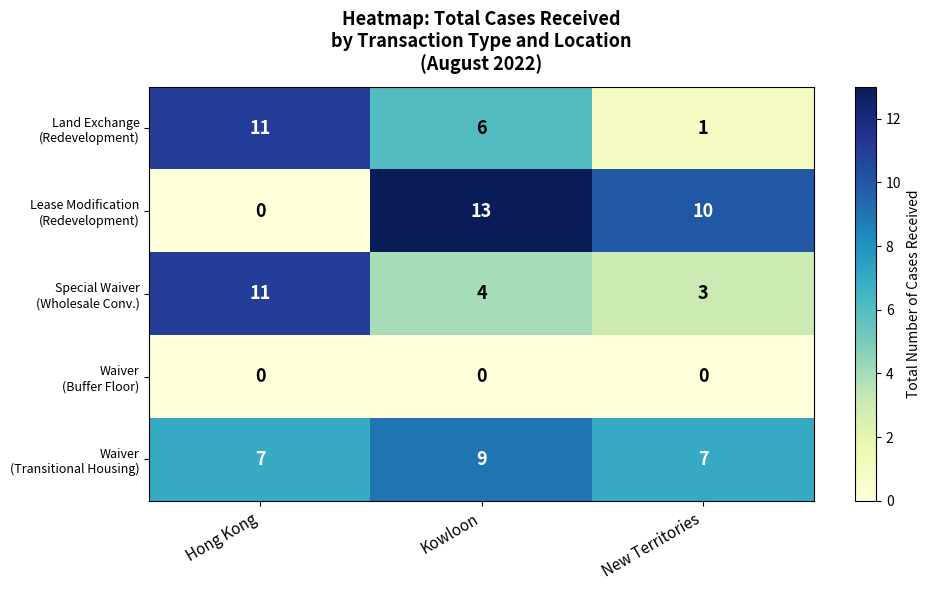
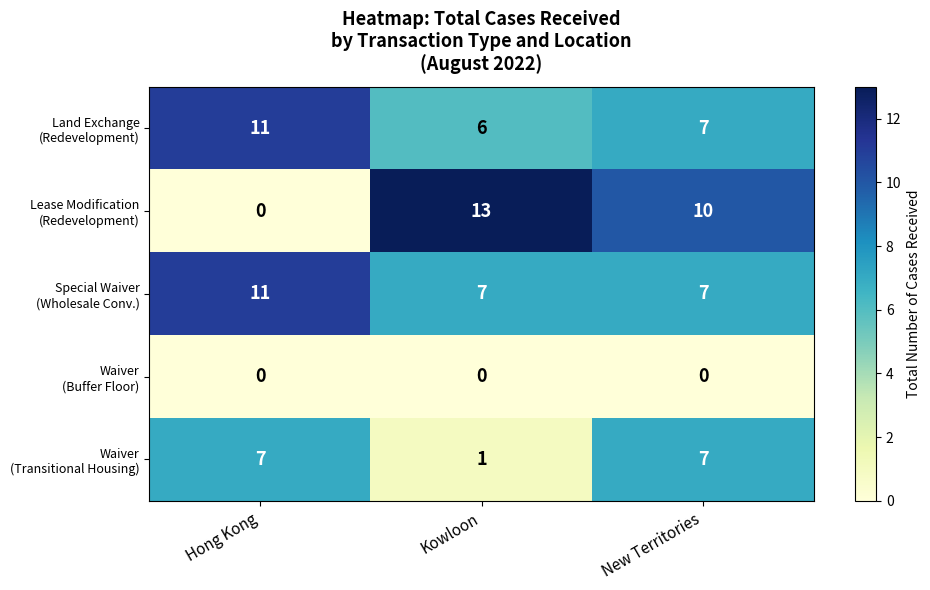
Land Exchange (Redevelopment), New Territories: 1 -> 7
Special Waiver (Wholesale Conv.), Kowloon: 4 -> 7
Special Waiver (Wholesale Conv.), New Territories: 3 -> 7
Waiver (Transitional Housing), Kowloon: 9 -> 1
